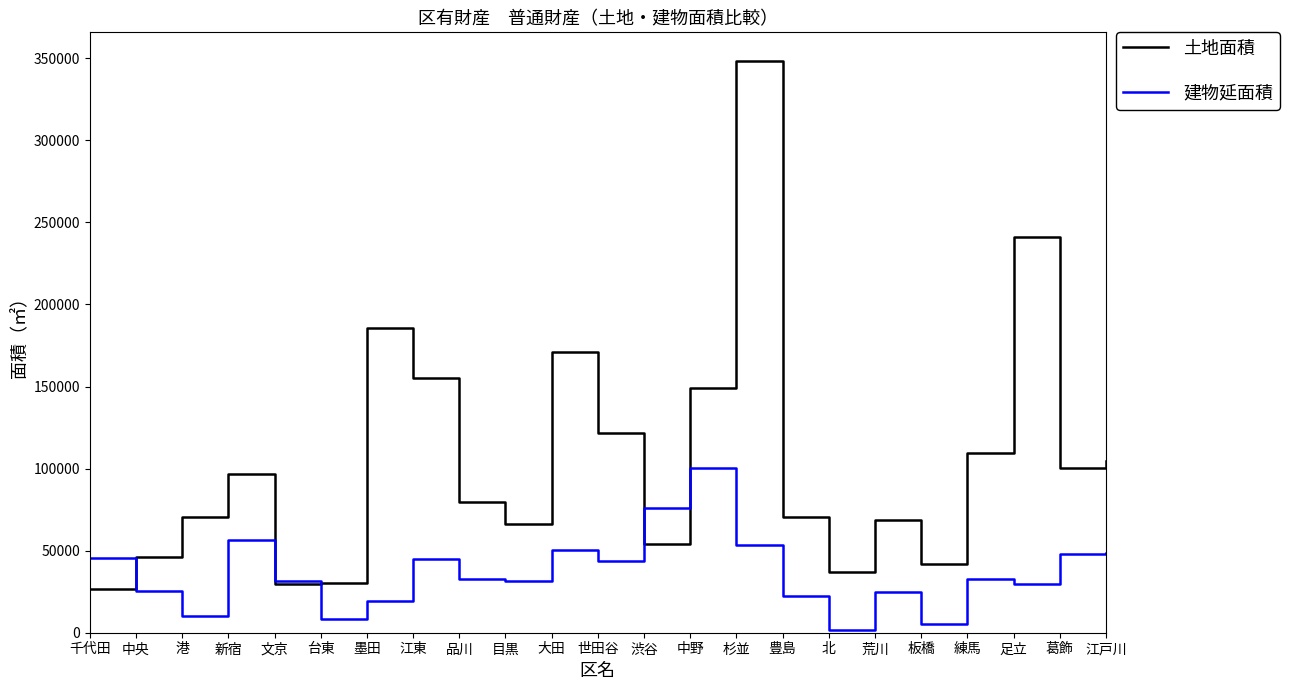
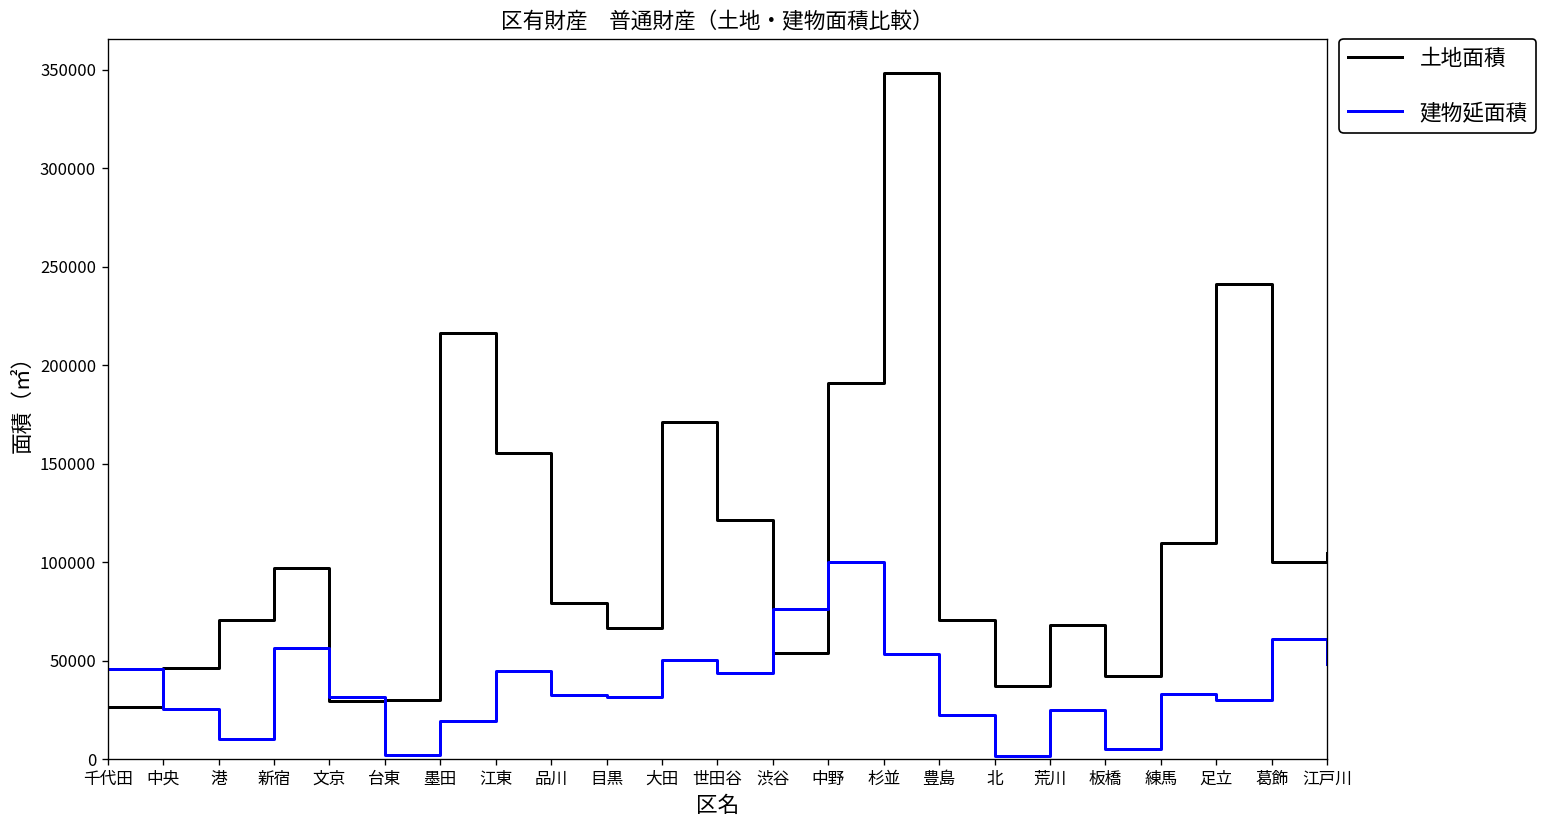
建物延面積, 台東: 8000 -> 2000
土地面積, 墨田: 186000 -> 216000
土地面積, 中野: 149000 -> 191000
建物延面積, 葛飾: 48000 -> 61000
